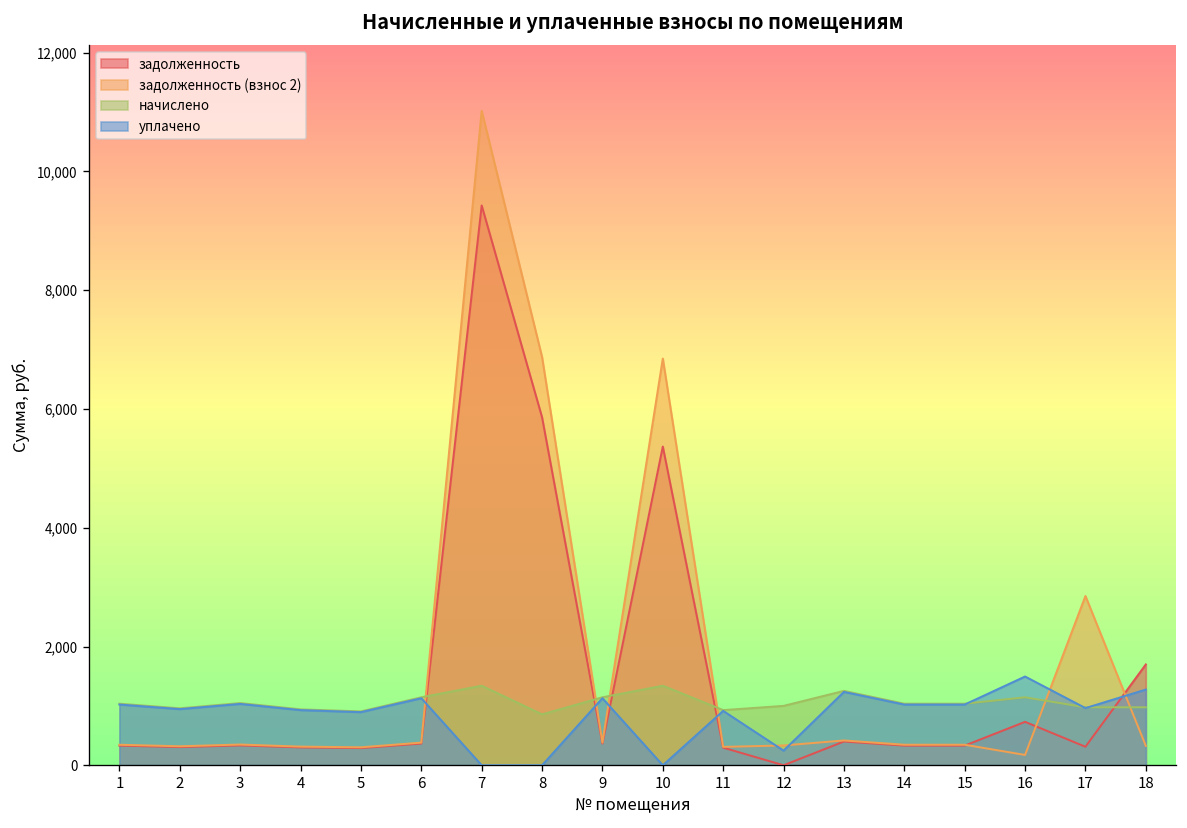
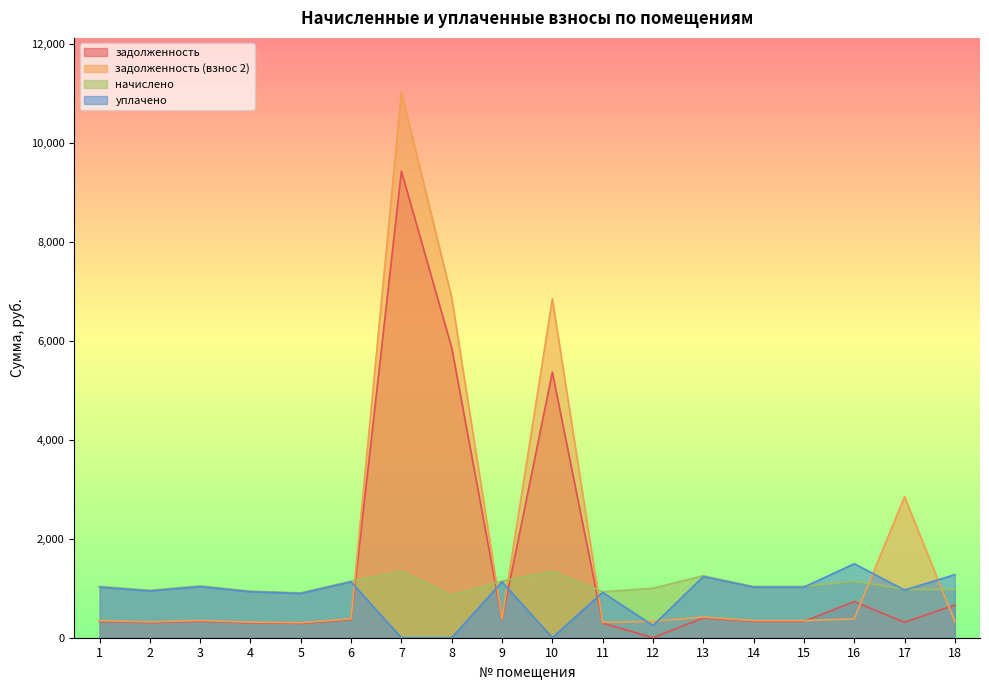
задолженность (взнос 2), 16: 200 -> 400
задолженность, 18: 1,700 -> 700
